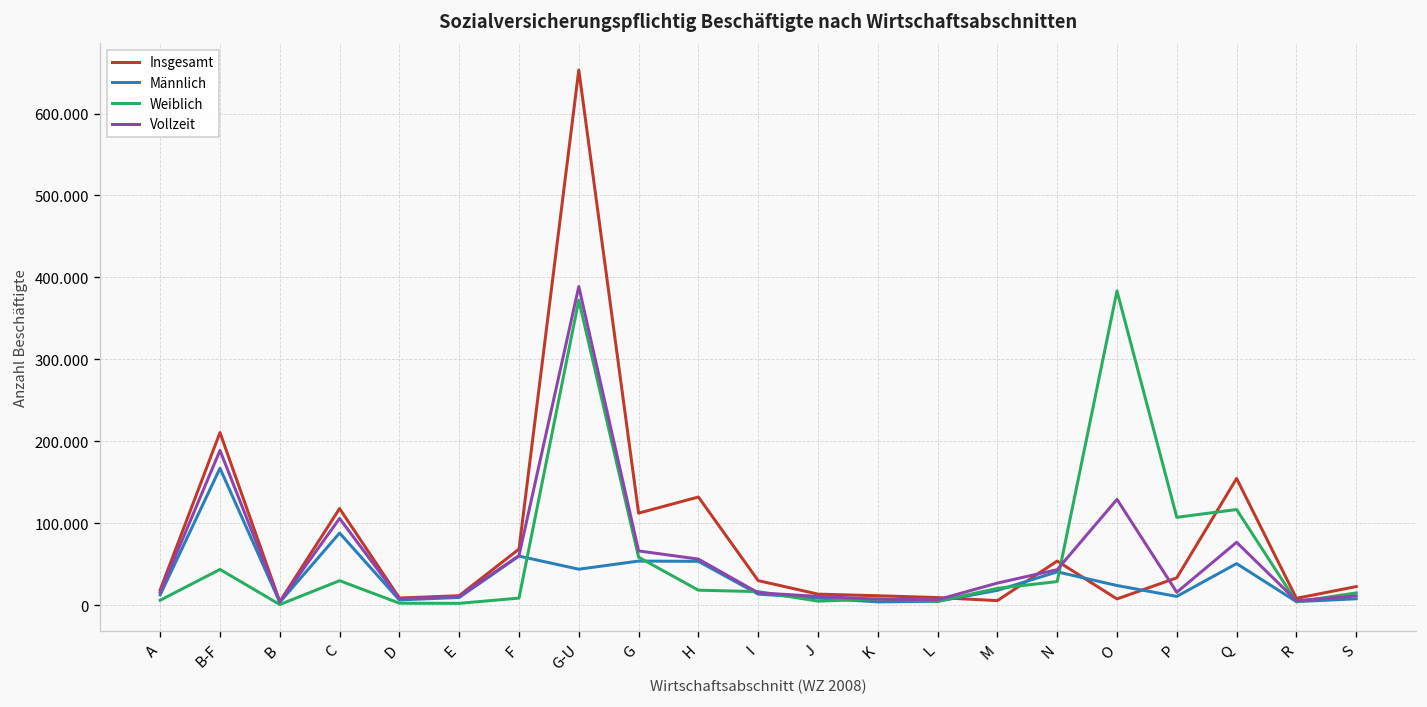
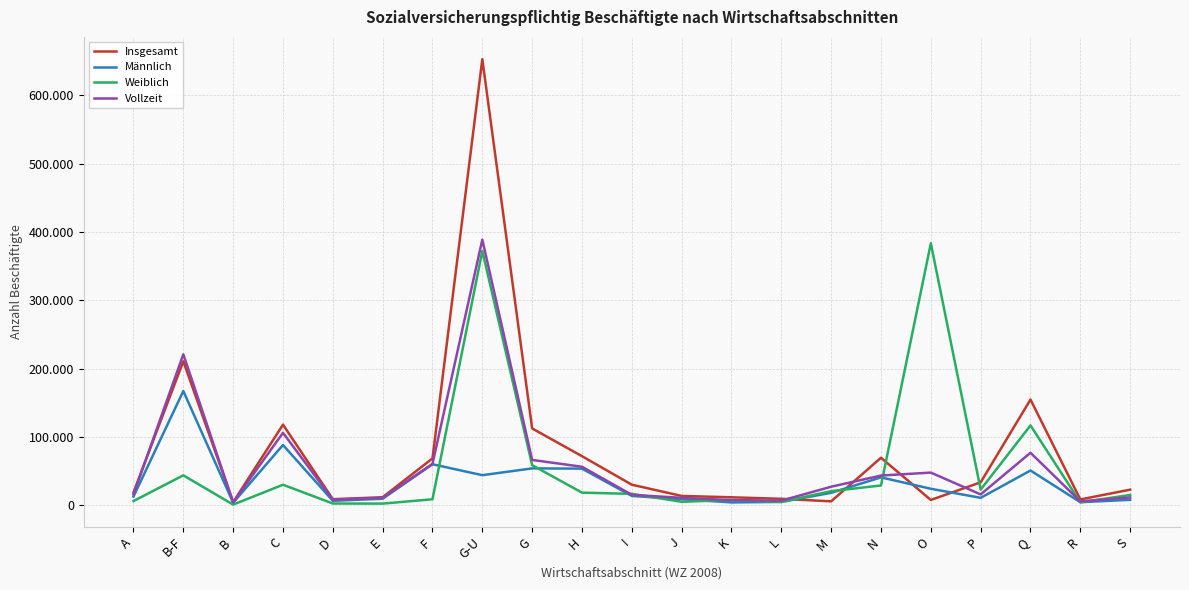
Vollzeit, B-F: 190 -> 220
Insgesamt, H: 130 -> 70
Insgesamt, N: 50 -> 70
Vollzeit, O: 130 -> 50
Weiblich, P: 110 -> 20
